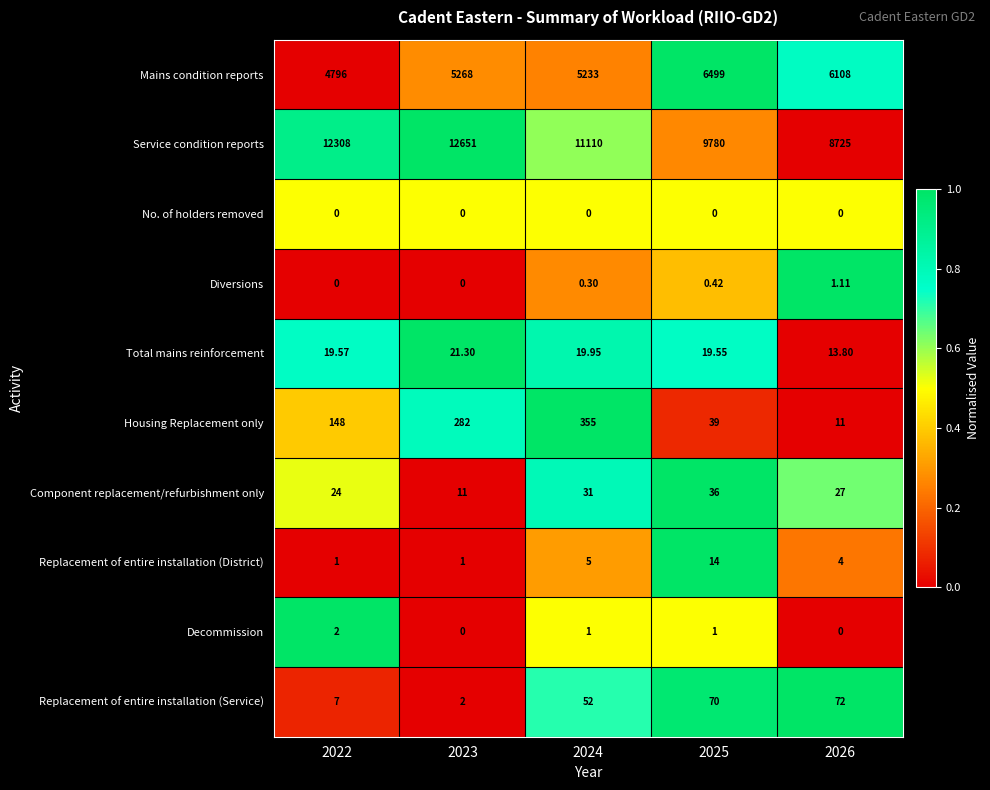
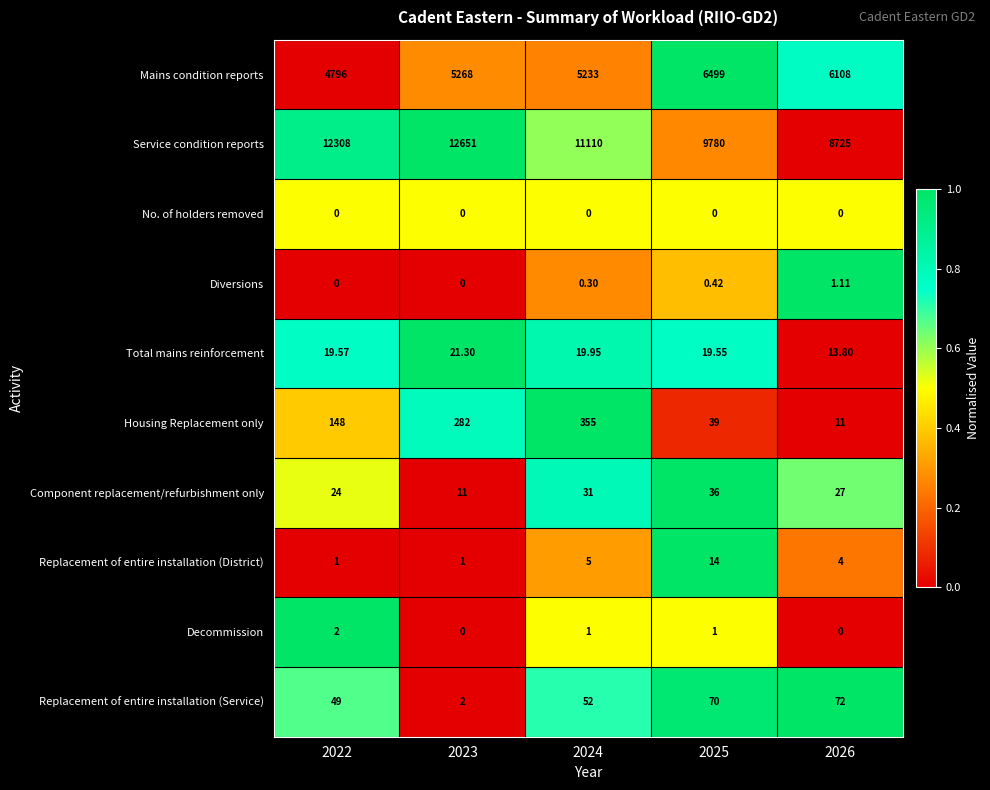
Replacement of entire installation (Service), 2022: 7 -> 49
